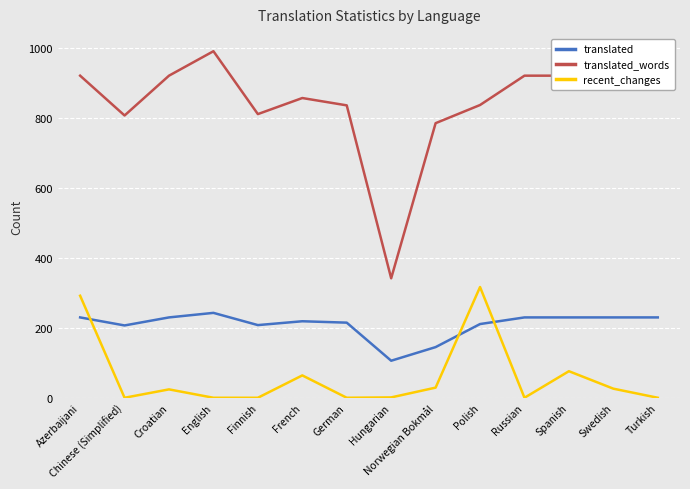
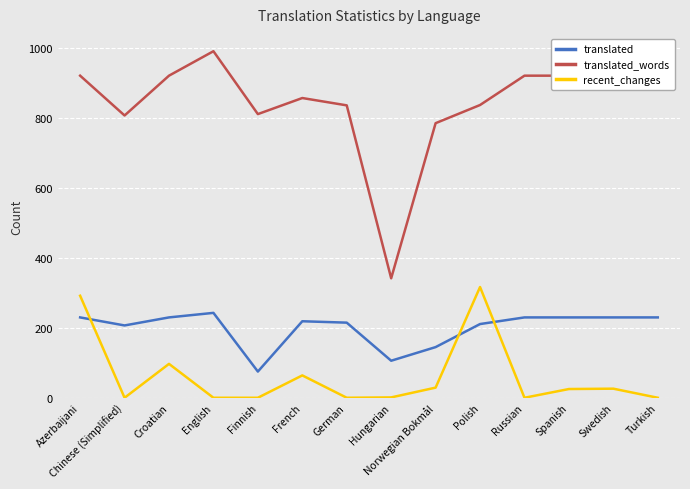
recent_changes, Croatian: 20 -> 100
translated, Finnish: 210 -> 80
recent_changes, Spanish: 80 -> 30
